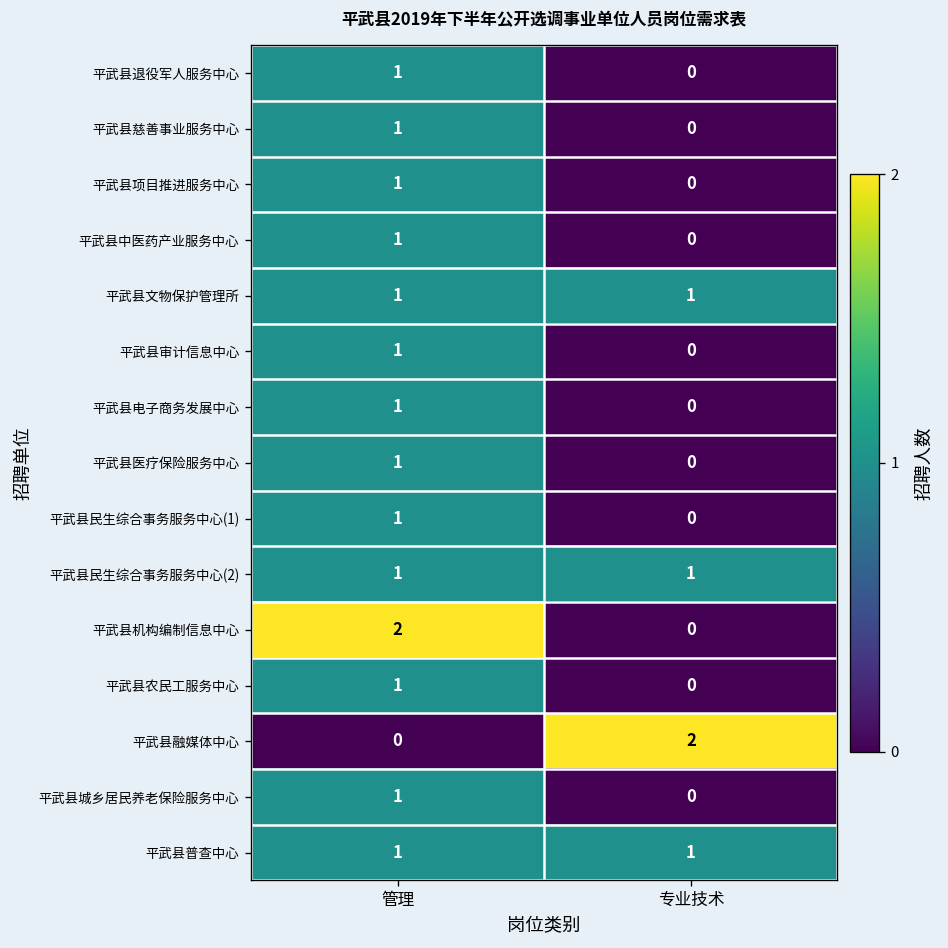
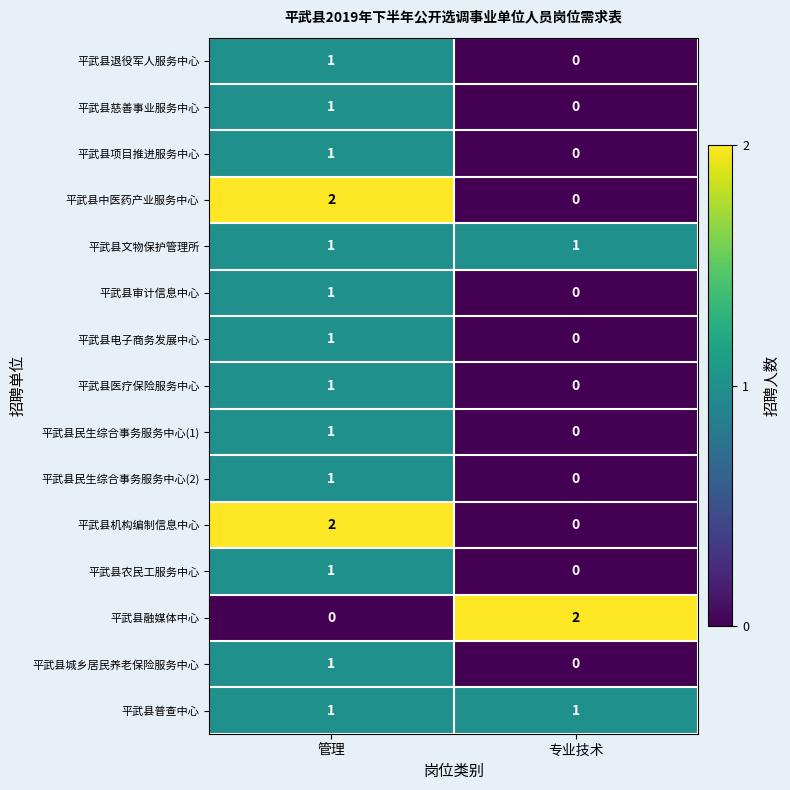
平武县中医药产业服务中心, 管理: 1 -> 2
平武县民生综合事务服务中心(2), 专业技术: 1 -> 0
